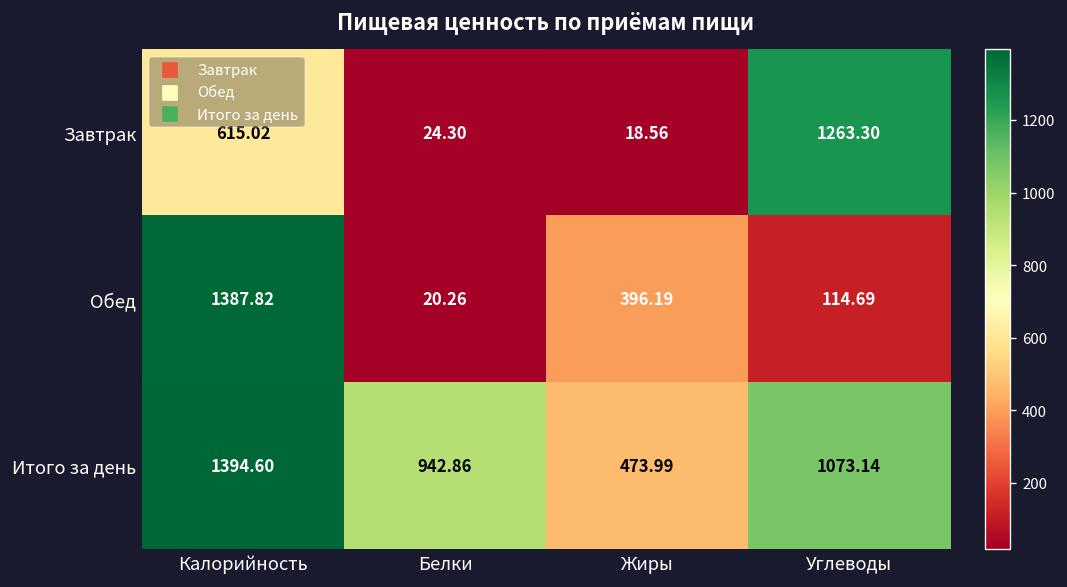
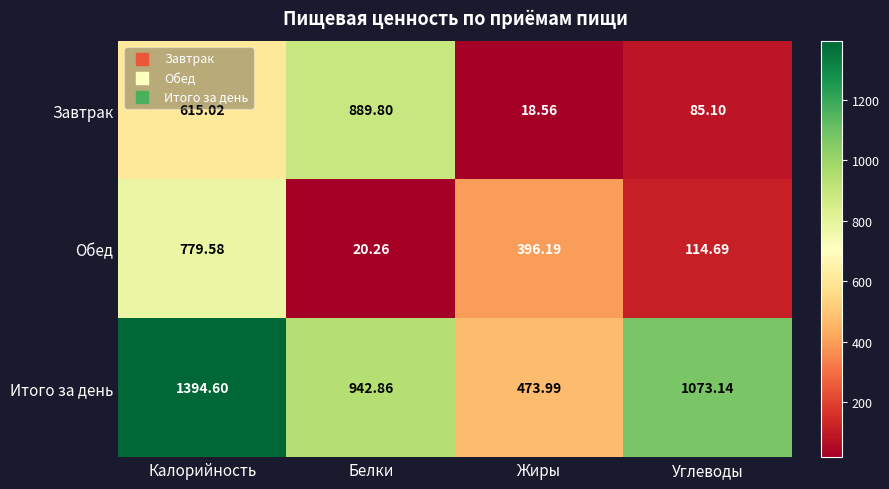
Завтрак, Белки: 24.30 -> 889.80
Завтрак, Углеводы: 1263.30 -> 85.10
Обед, Калорийность: 1387.82 -> 779.58
